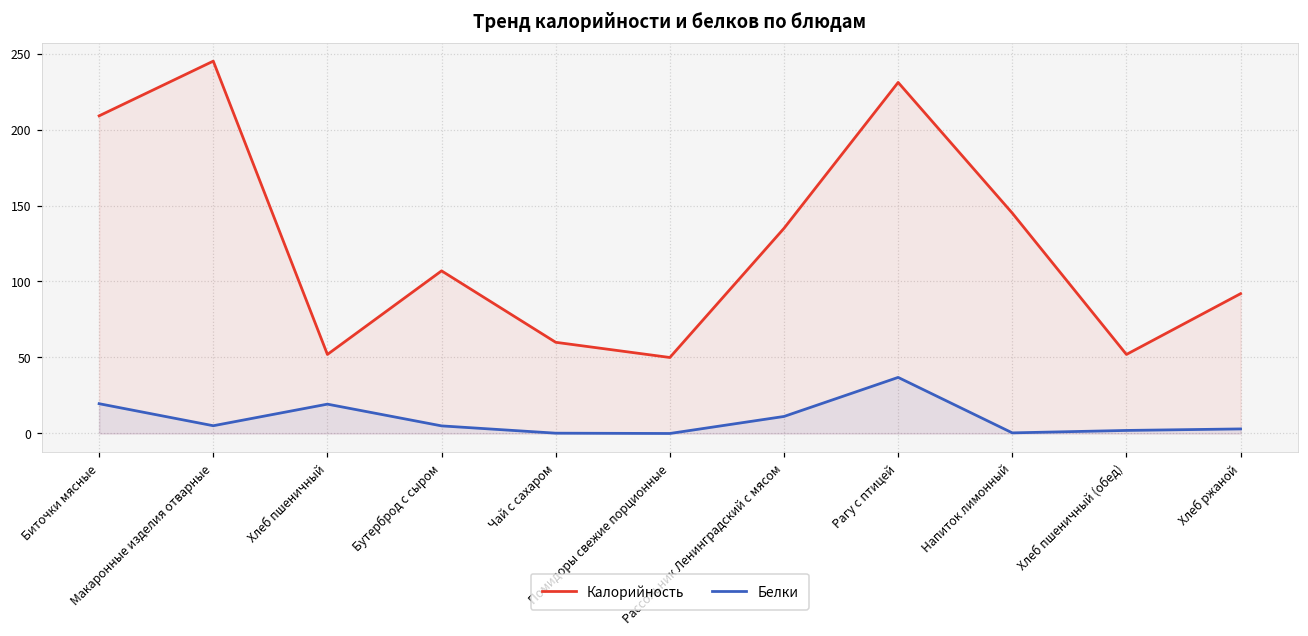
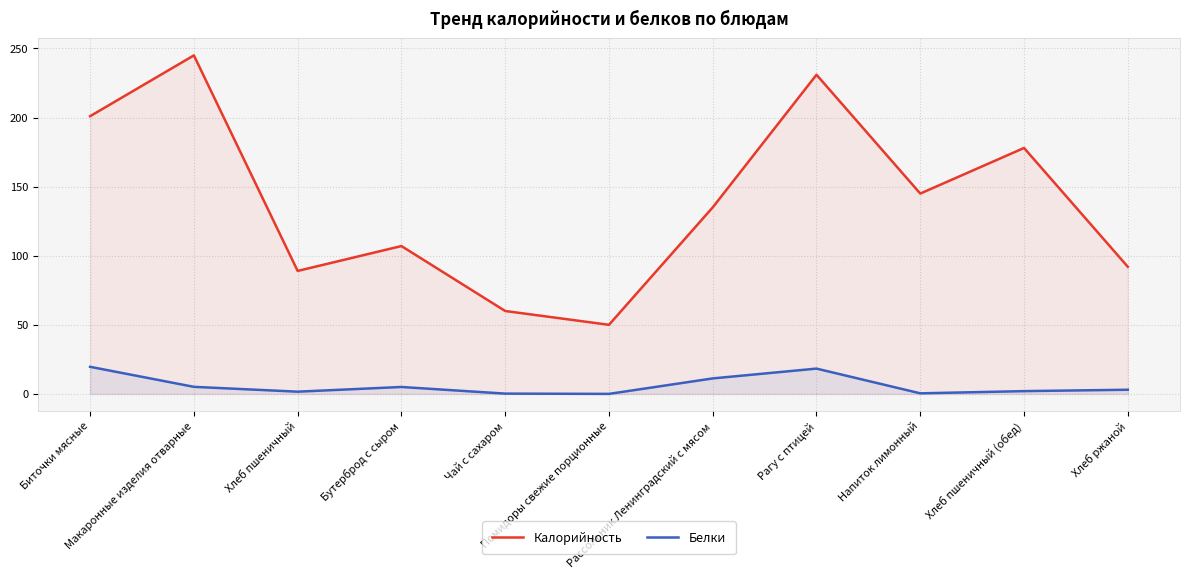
Калорийность, Биточки мясные: 209 -> 201
Калорийность, Хлеб пшеничный: 52 -> 89
Белки, Хлеб пшеничный: 19 -> 2
Белки, Рагу с птицей: 37 -> 18
Калорийность, Хлеб пшеничный (обед): 52 -> 178
